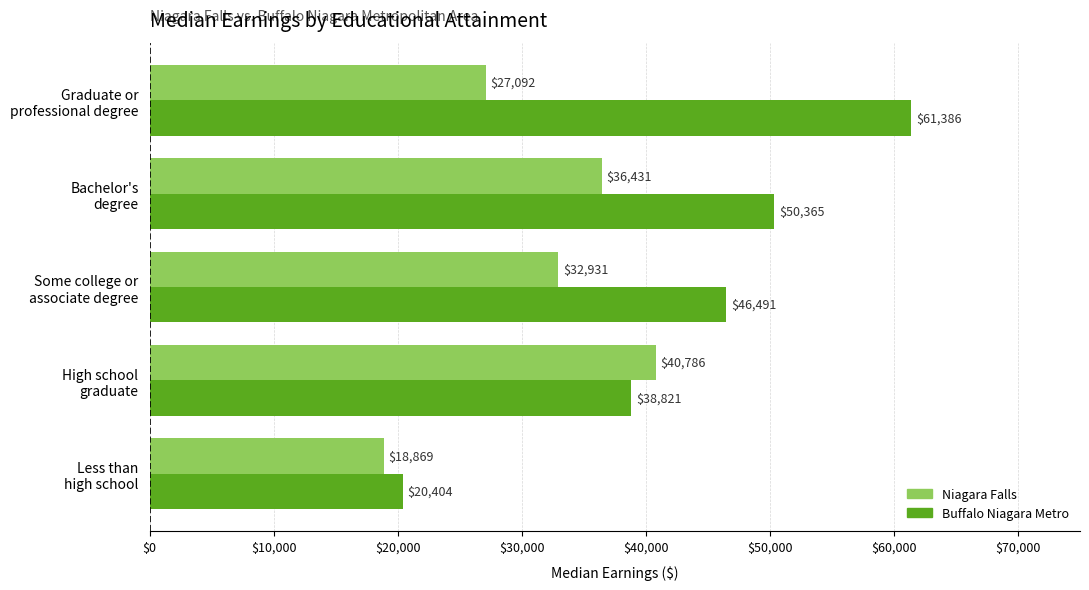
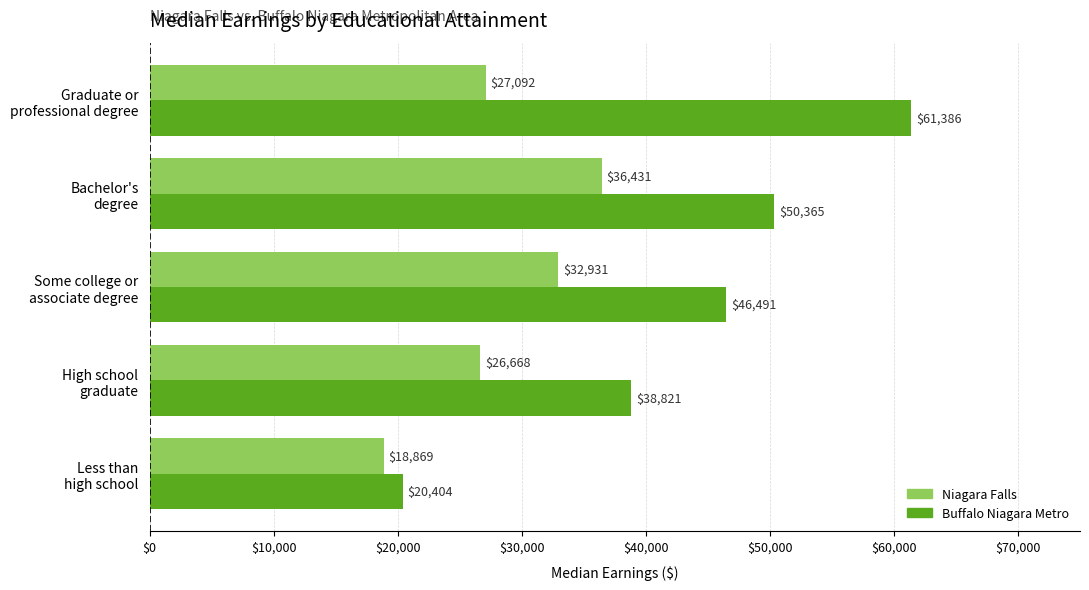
Niagara Falls, High school graduate: $40,786 -> $26,668
